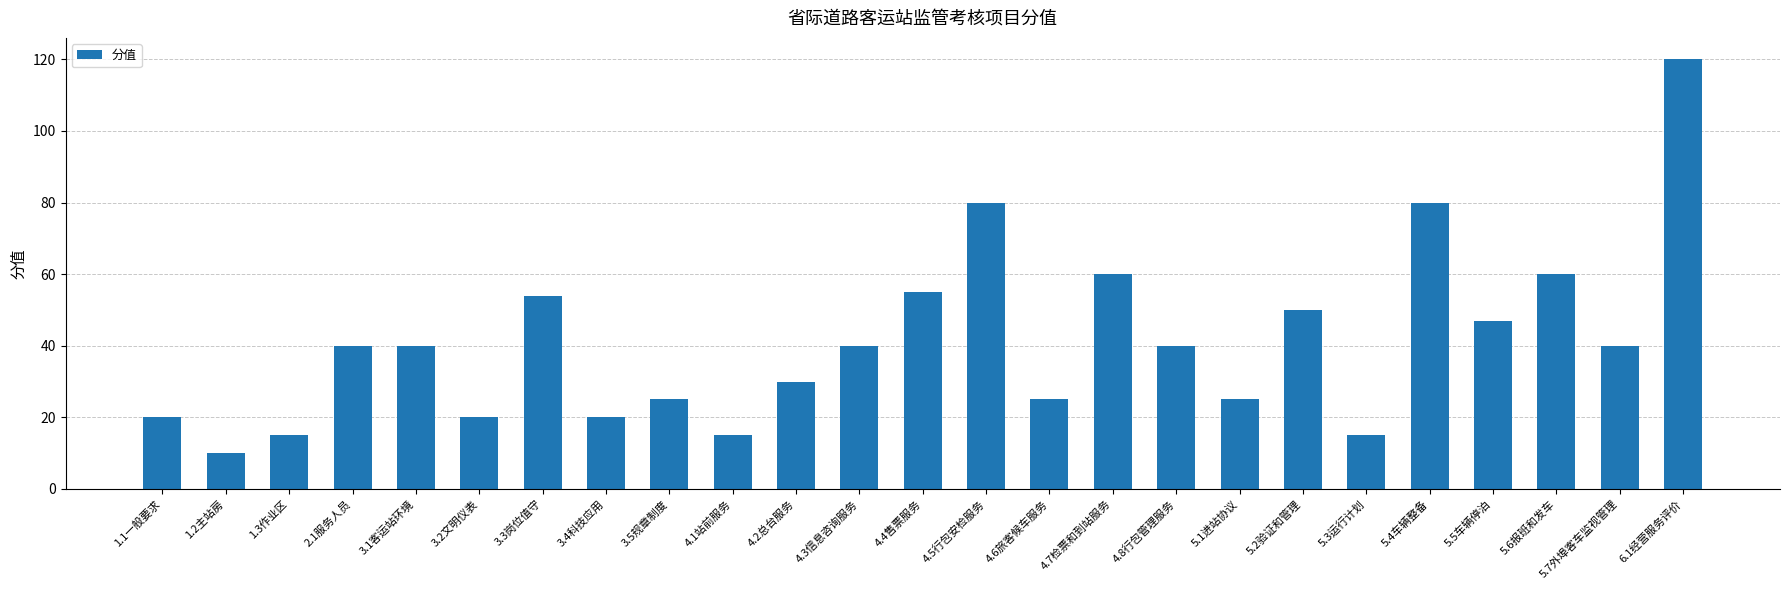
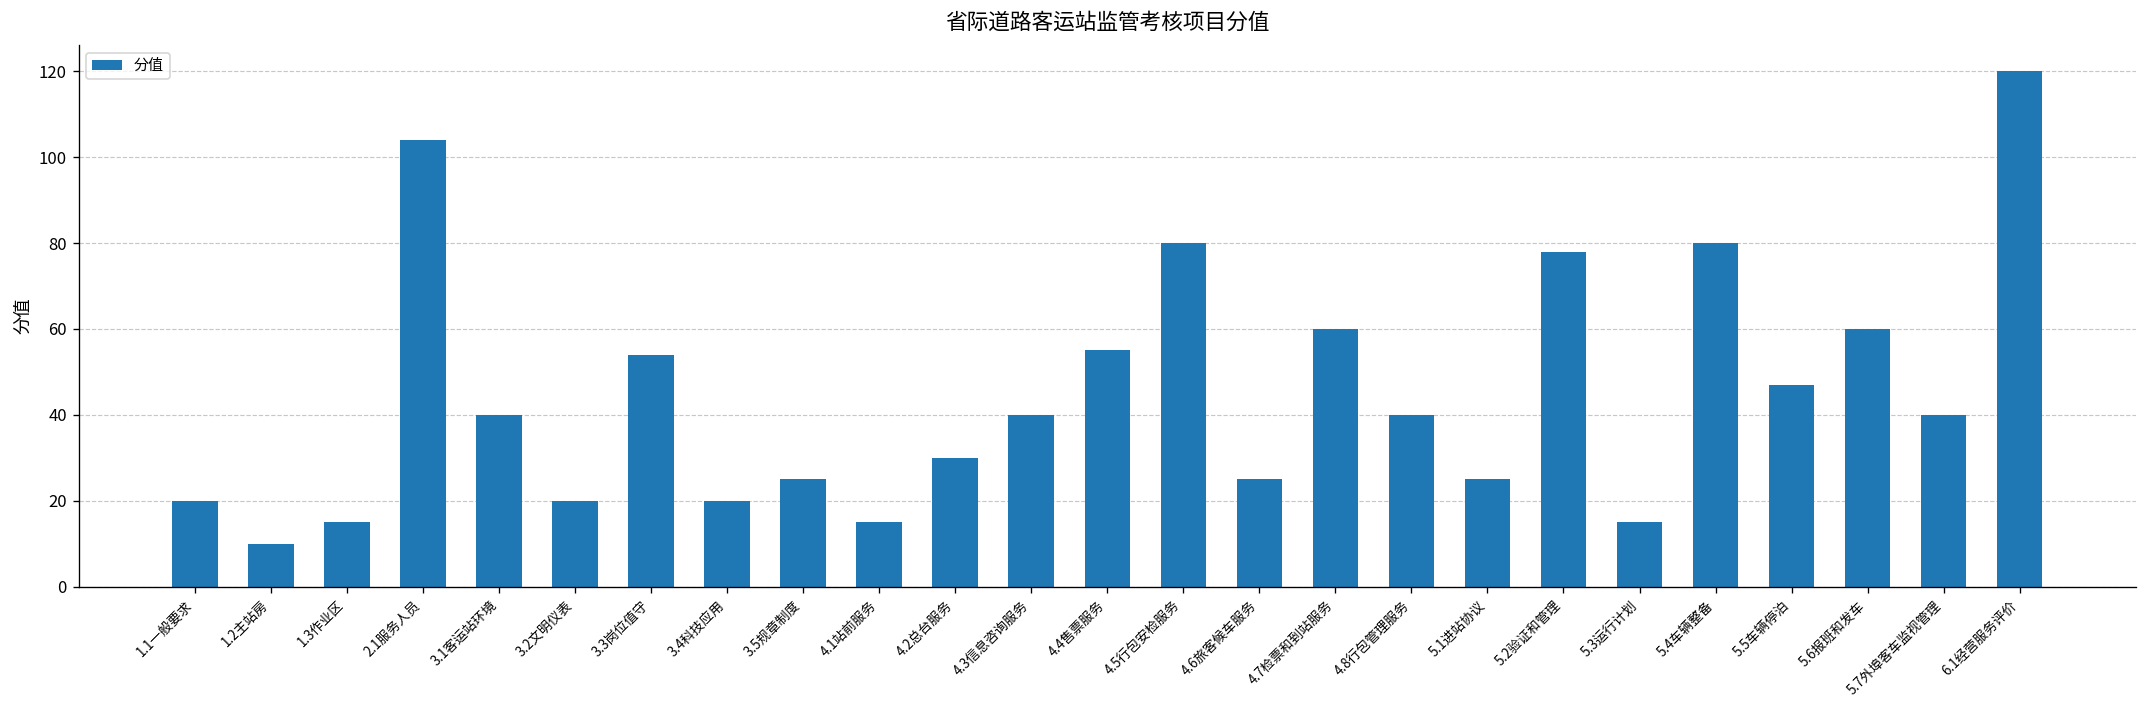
2.1服务人员: 40 -> 104
5.2验证和管理: 50 -> 78
